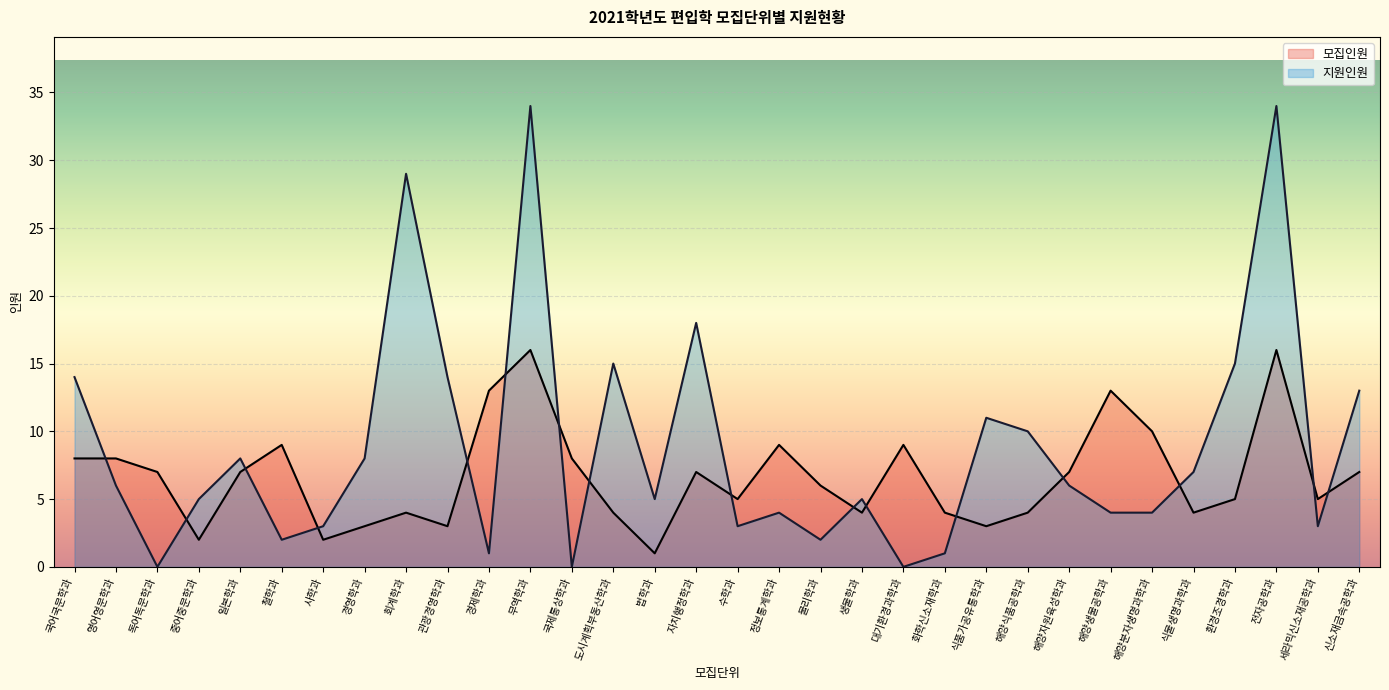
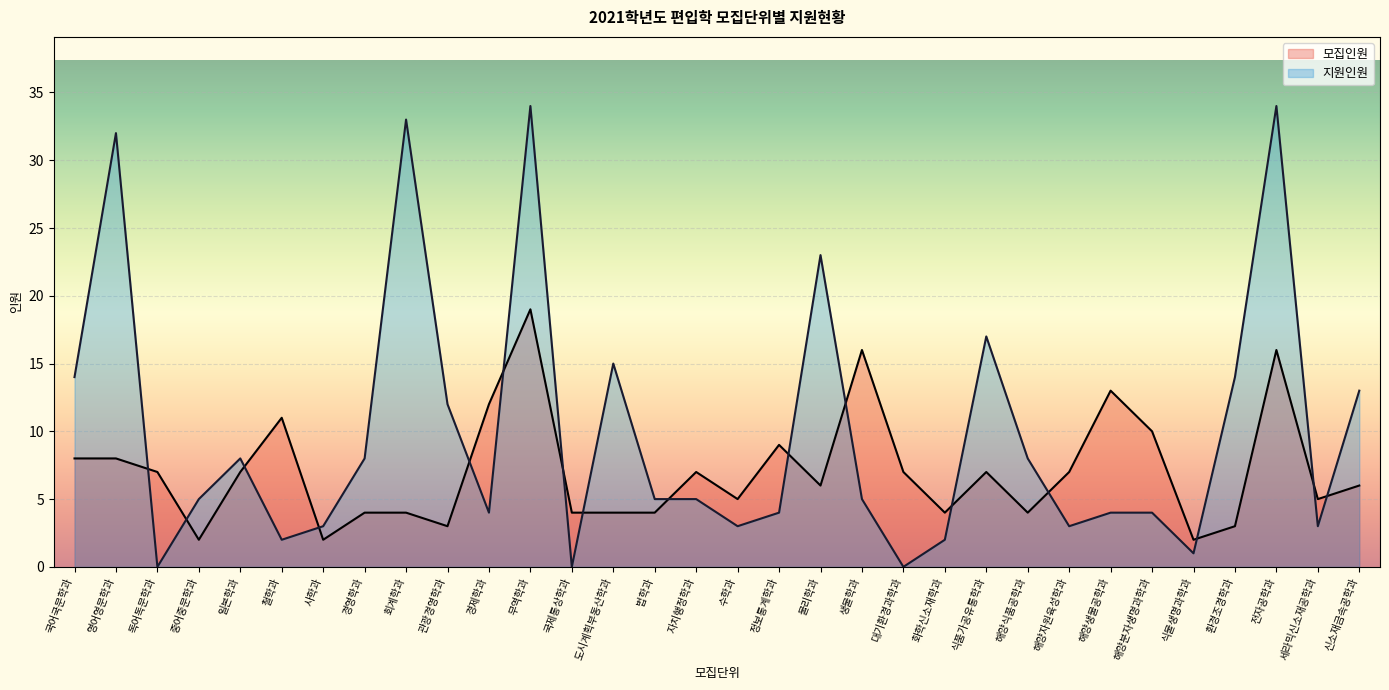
지원인원, 영어영문학과: 6 -> 32
모집인원, 철학과: 9 -> 11
모집인원, 경영학과: 3 -> 4
지원인원, 회계학과: 29 -> 33
지원인원, 관광경영학과: 14 -> 12
모집인원, 경제학과: 13 -> 12
지원인원, 경제학과: 1 -> 4
모집인원, 무역학과: 16 -> 19
모집인원, 국제통상학과: 8 -> 4
모집인원, 법학과: 1 -> 4
지원인원, 자치행정학과: 18 -> 5
지원인원, 물리학과: 2 -> 23
모집인원, 생물학과: 4 -> 16
모집인원, 대기환경과학과: 9 -> 7
지원인원, 화학신소재학과: 1 -> 2
모집인원, 식품가공유통학과: 3 -> 7
지원인원, 식품가공유통학과: 11 -> 17
지원인원, 해양식품공학과: 10 -> 8
지원인원, 해양자원육성학과: 6 -> 3
모집인원, 식물생명과학과: 4 -> 2
지원인원, 식물생명과학과: 7 -> 1
모집인원, 환경조경학과: 5 -> 3
지원인원, 환경조경학과: 15 -> 14
모집인원, 신소재금속공학과: 7 -> 6
